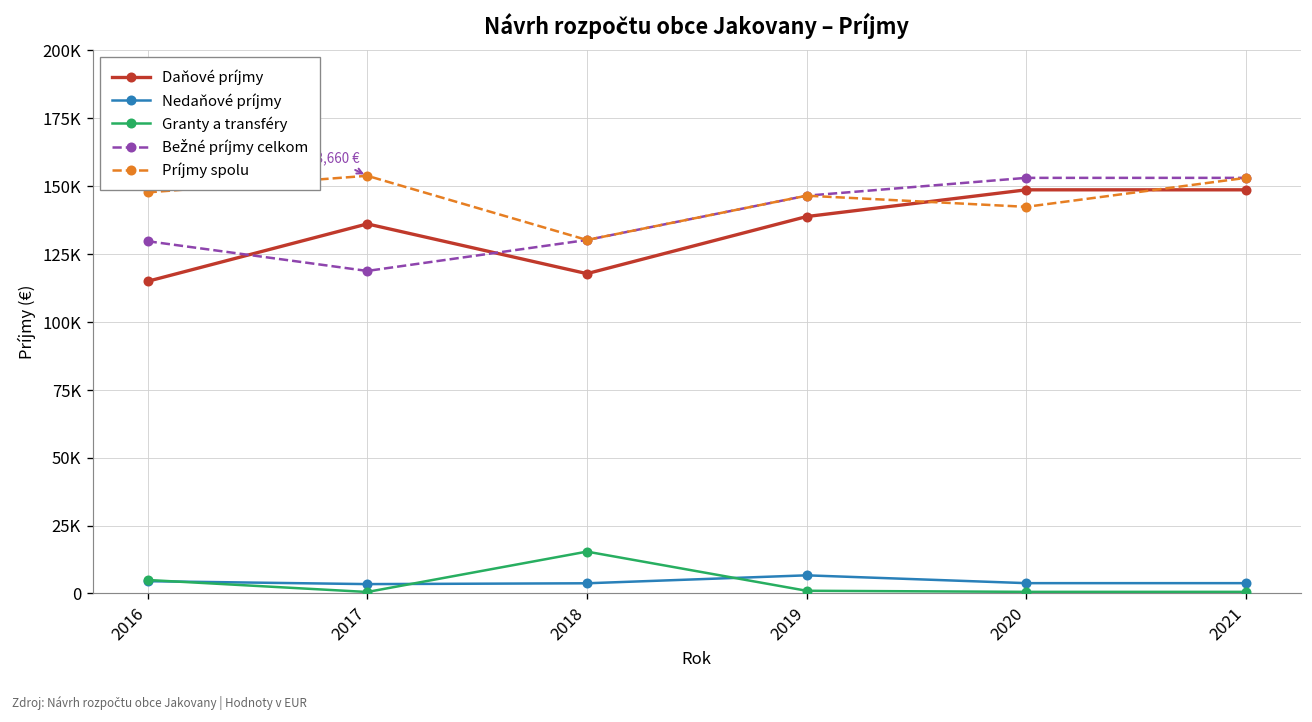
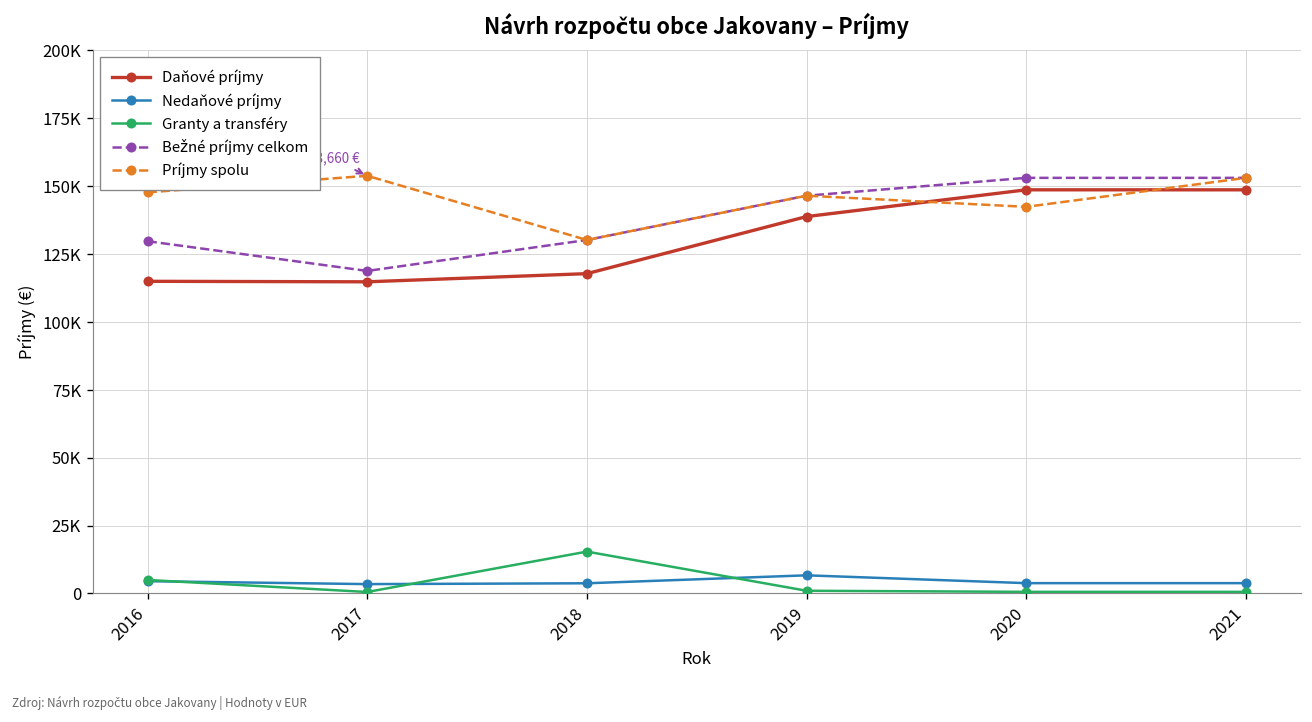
Daňové príjmy, 2017: 136000 -> 115000
